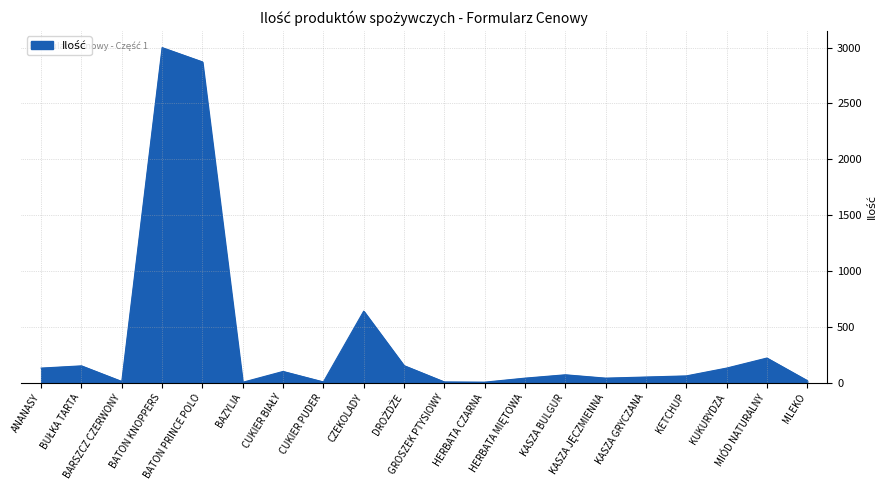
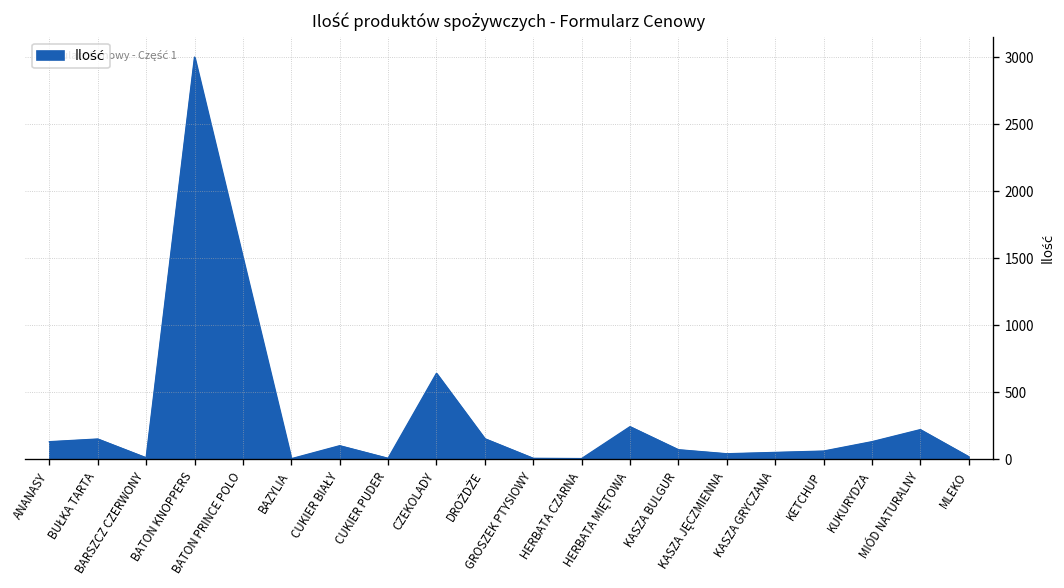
BATON PRINCE POLO: 2870 -> 1500
HERBATA MIĘTOWA: 40 -> 240
